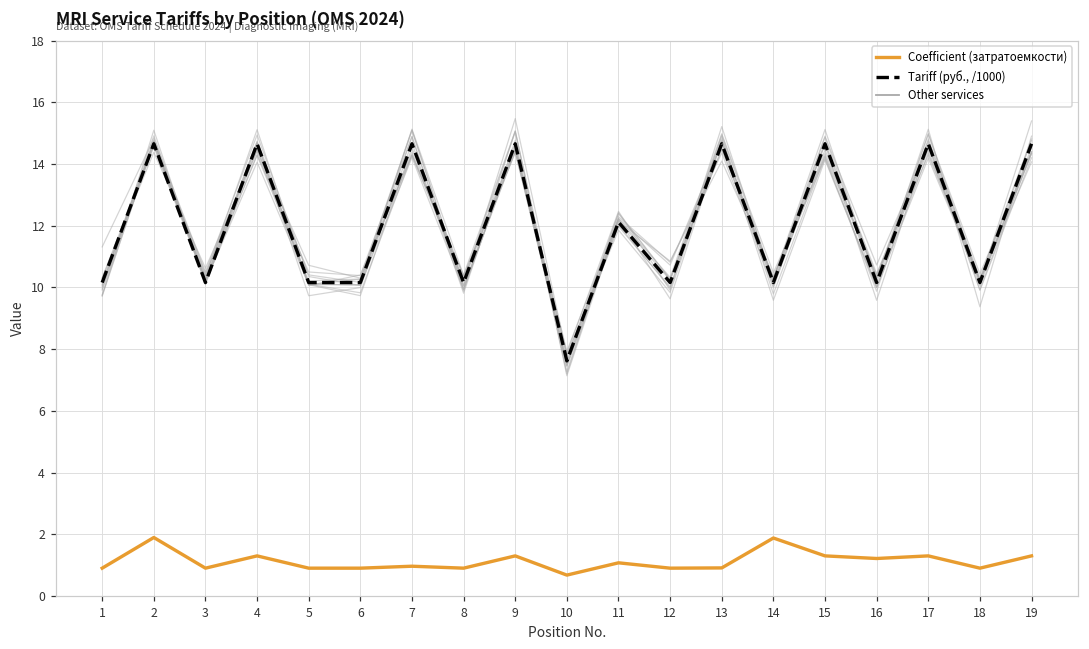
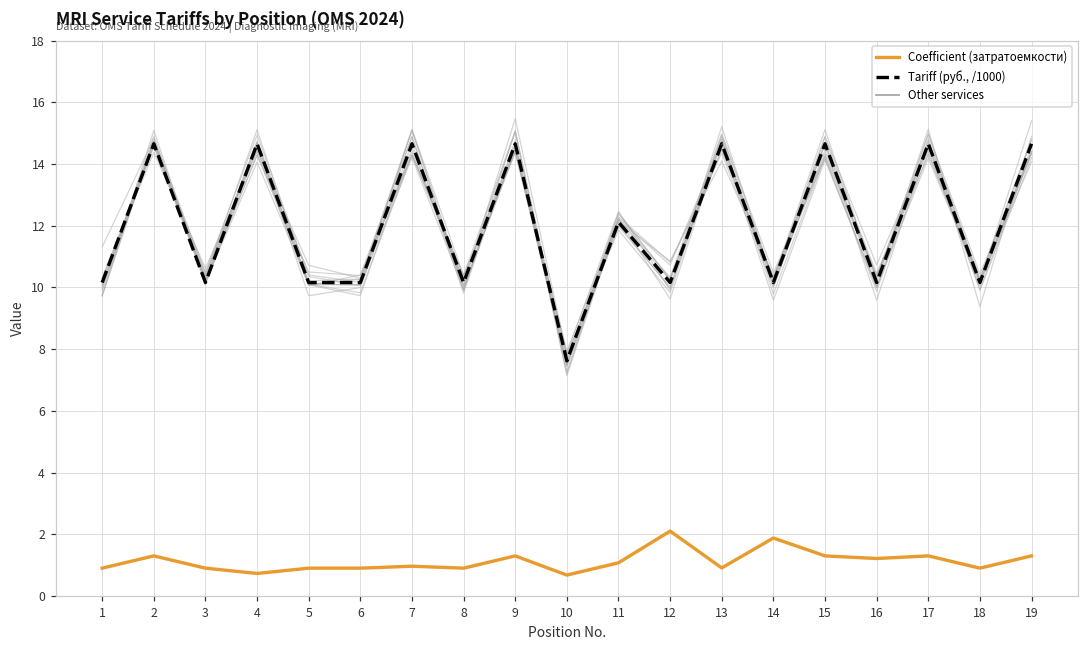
Coefficient (затратоемкости), 2: 1.9 -> 1.3
Coefficient (затратоемкости), 4: 1.3 -> 0.7
Coefficient (затратоемкости), 12: 0.9 -> 2.1
